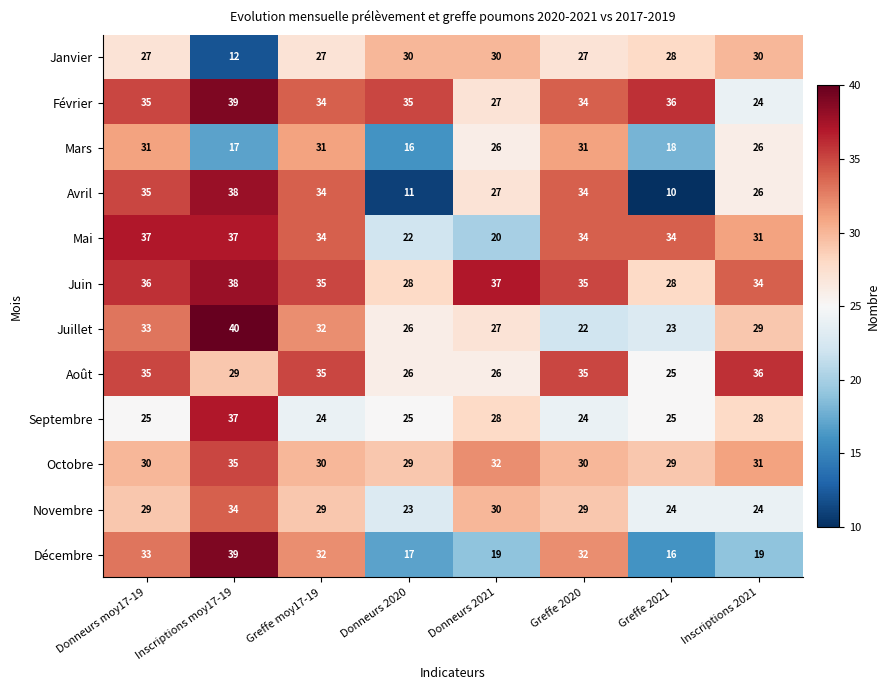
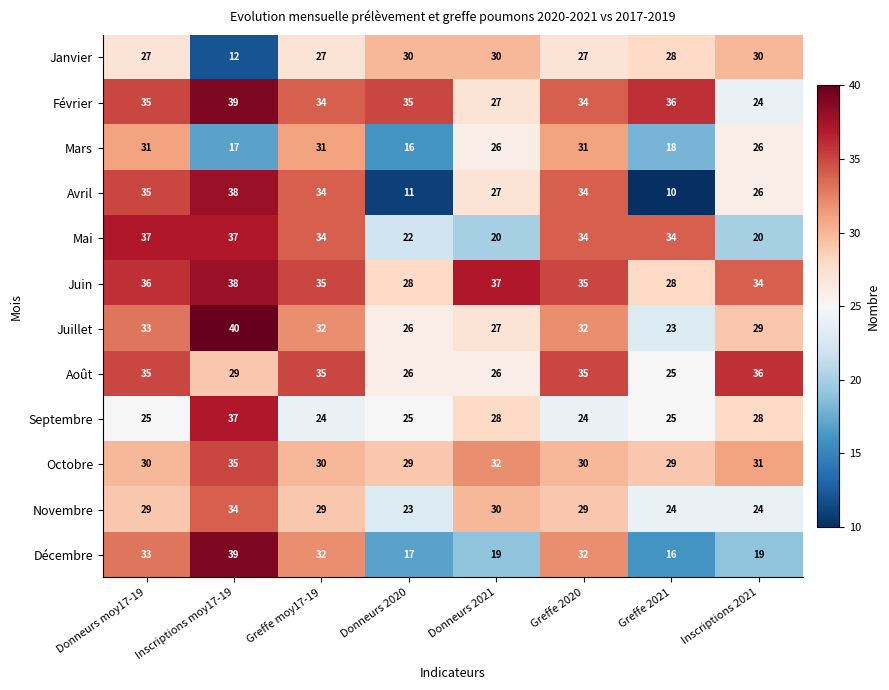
Mai, Inscriptions 2021: 31 -> 20
Juillet, Greffe 2020: 22 -> 32
